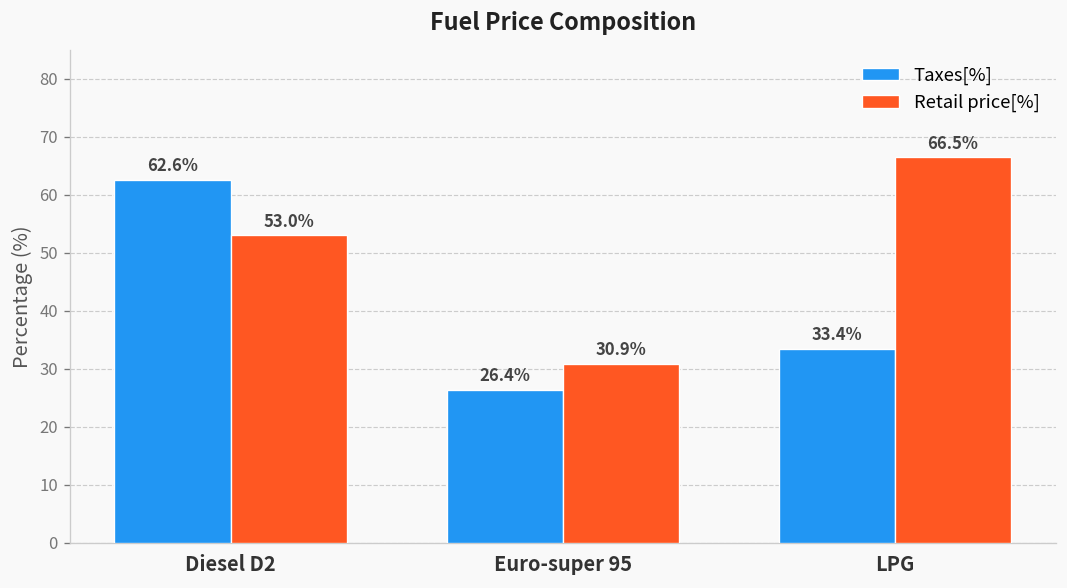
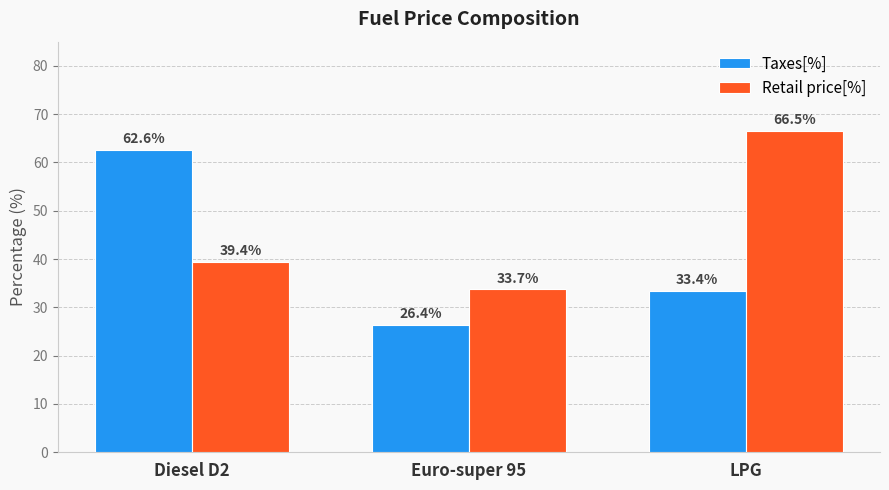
Retail price[%], Diesel D2: 53.0% -> 39.4%
Retail price[%], Euro-super 95: 30.9% -> 33.7%
